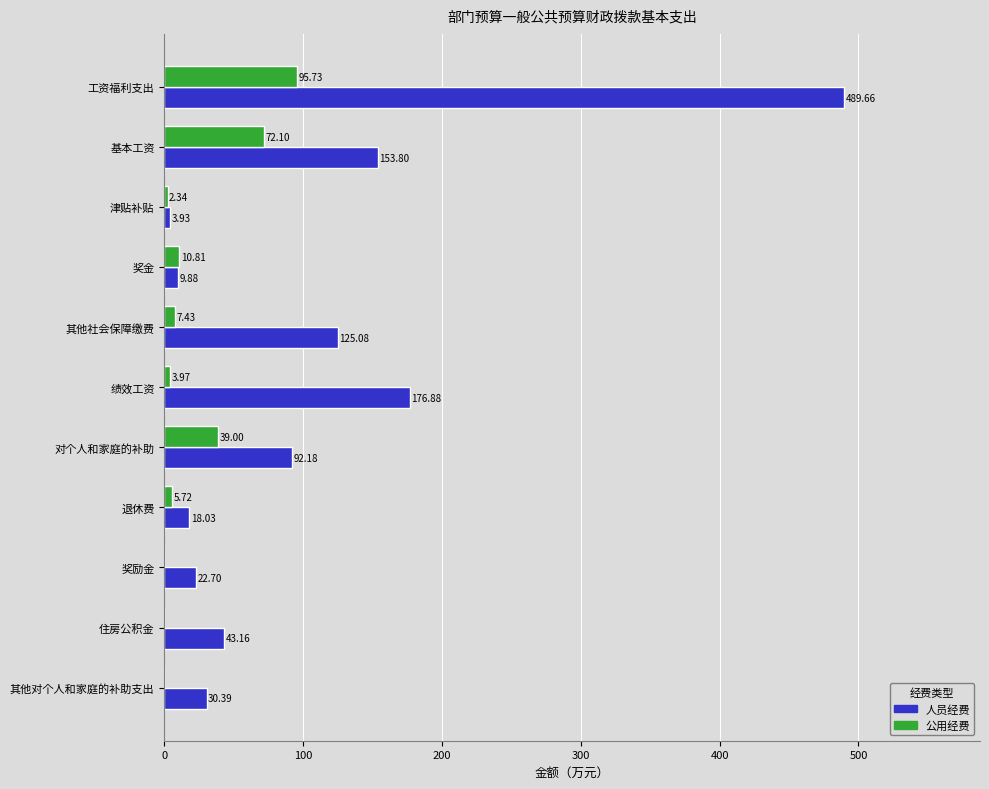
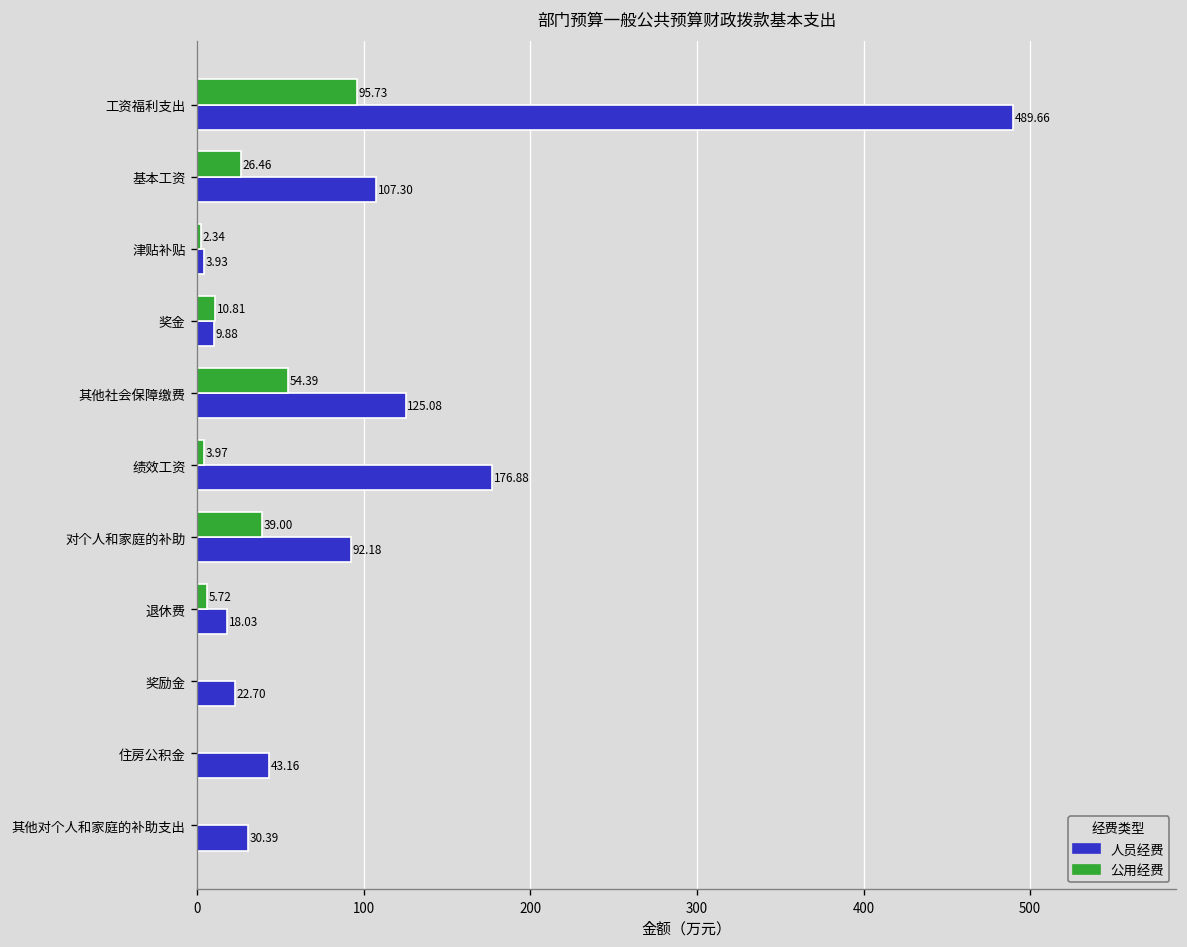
公用经费, 基本工资: 72.10 -> 26.46
人员经费, 基本工资: 153.80 -> 107.30
公用经费, 其他社会保障缴费: 7.43 -> 54.39
